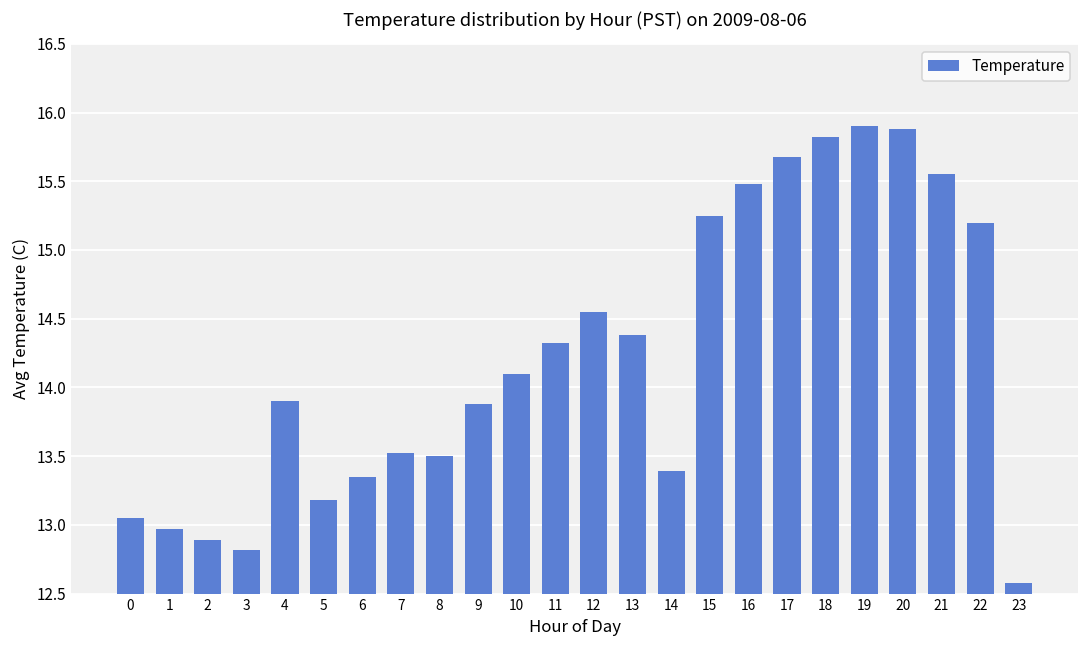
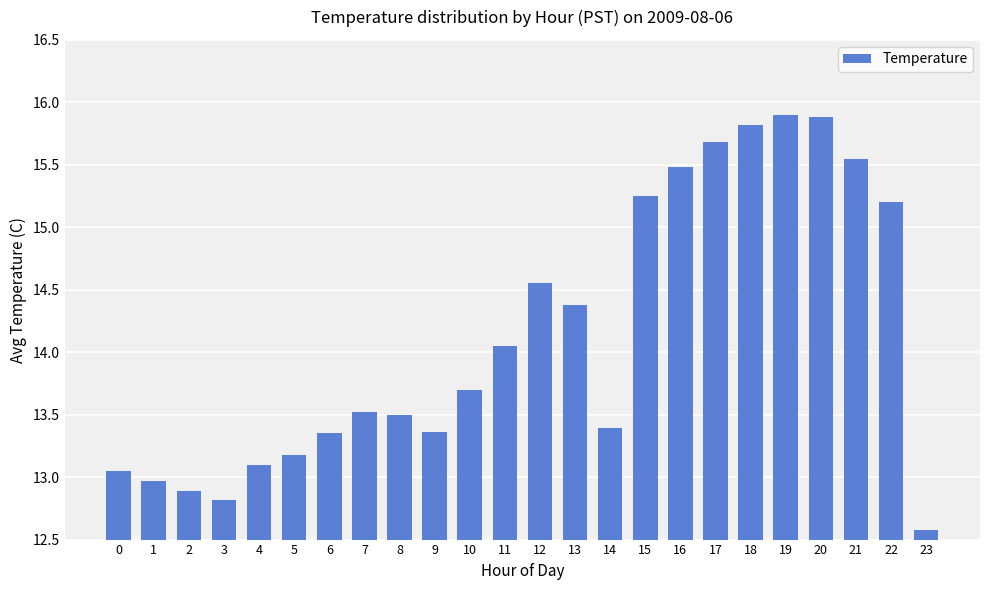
4: 13.9 -> 13.1
9: 13.88 -> 13.36
10: 14.1 -> 13.7
11: 14.32 -> 14.05
